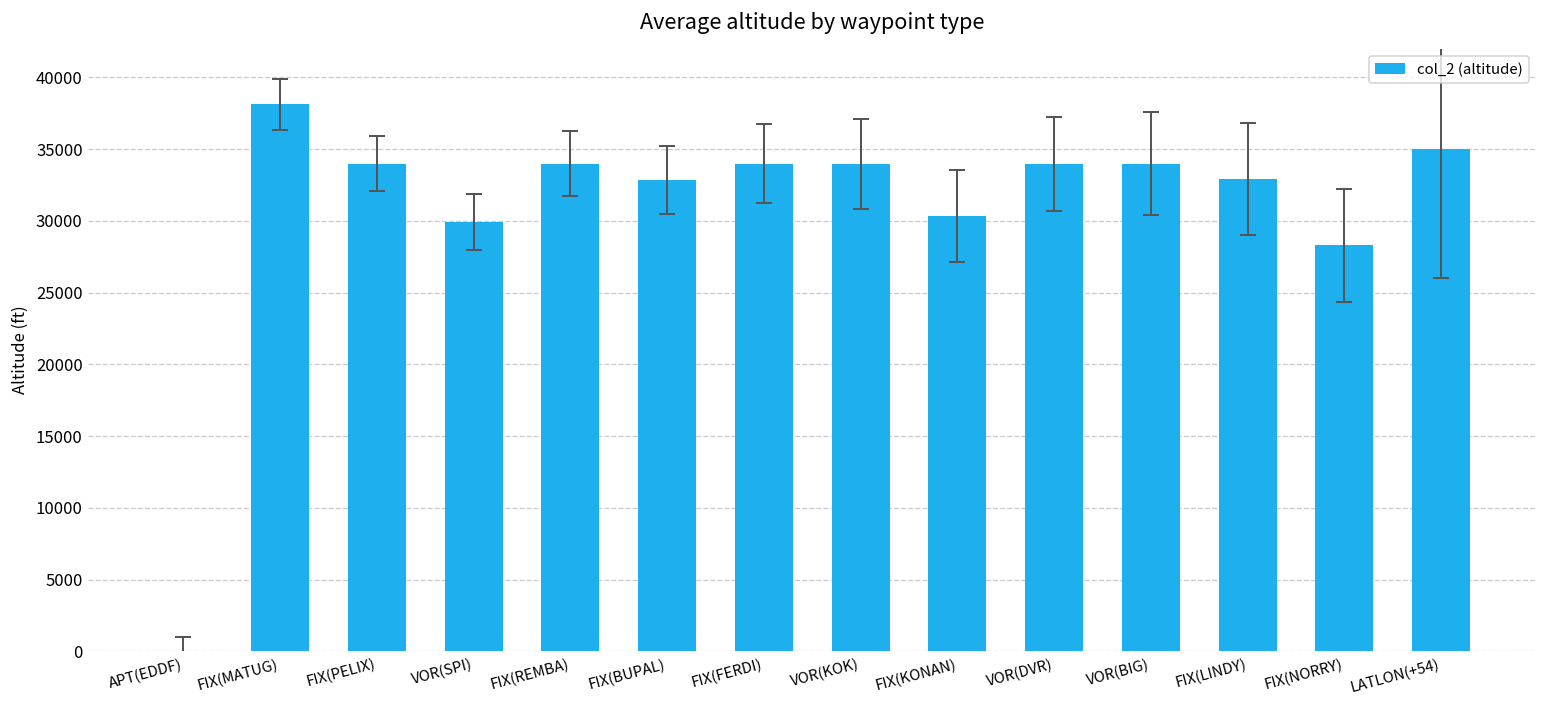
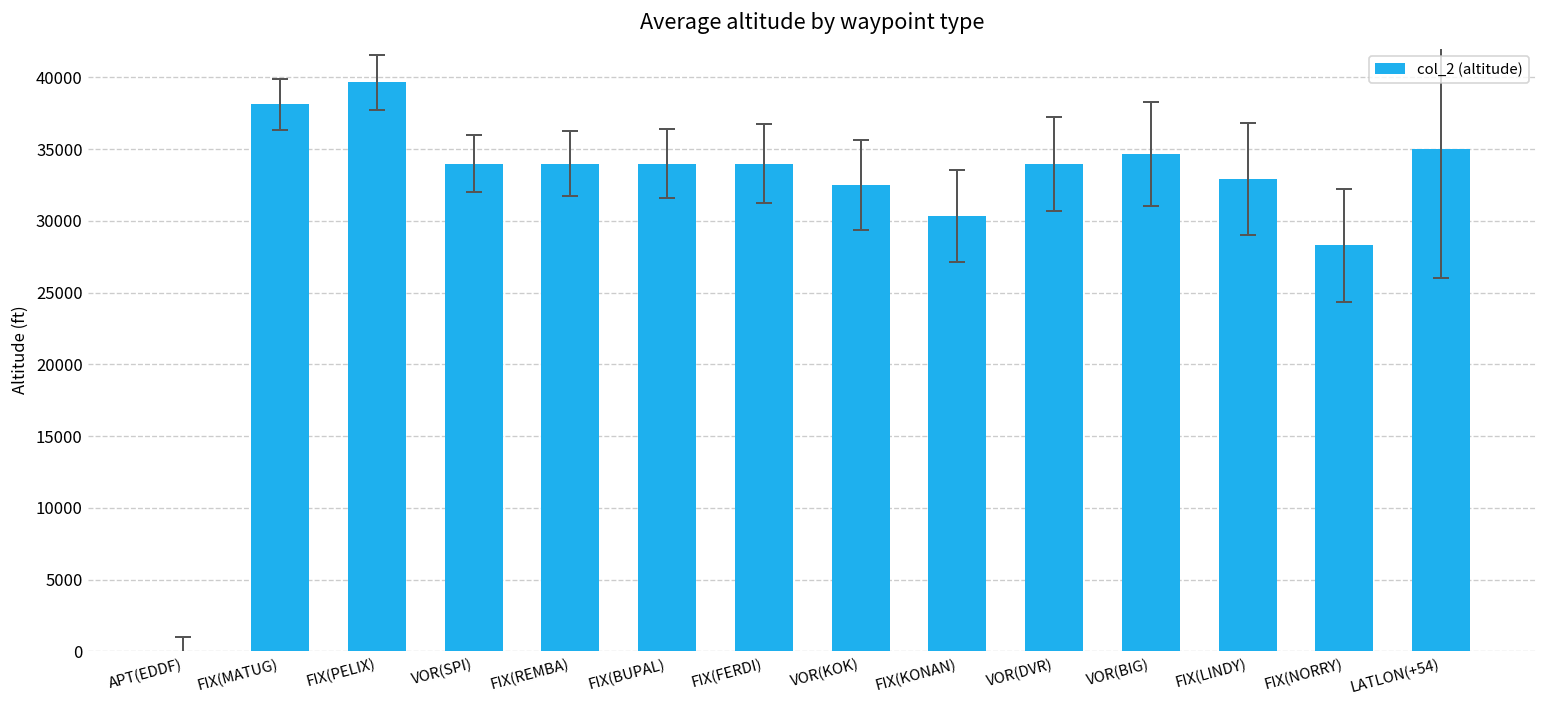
col_2 (altitude), FIX(PELIX): 34000 -> 39700
col_2 (altitude), VOR(SPI): 29900 -> 34000
col_2 (altitude), FIX(BUPAL): 32800 -> 34000
col_2 (altitude), VOR(KOK): 34000 -> 32500
col_2 (altitude), VOR(BIG): 34000 -> 34700
